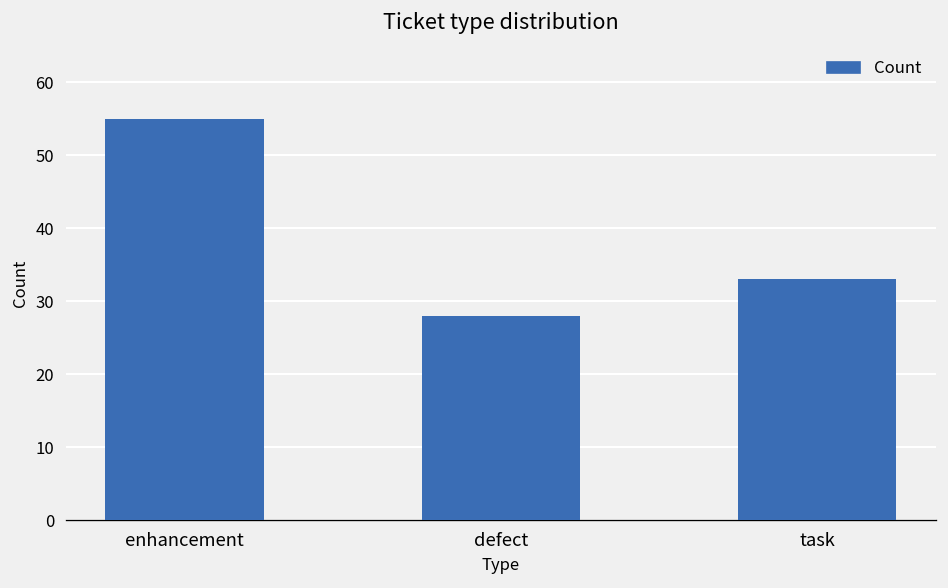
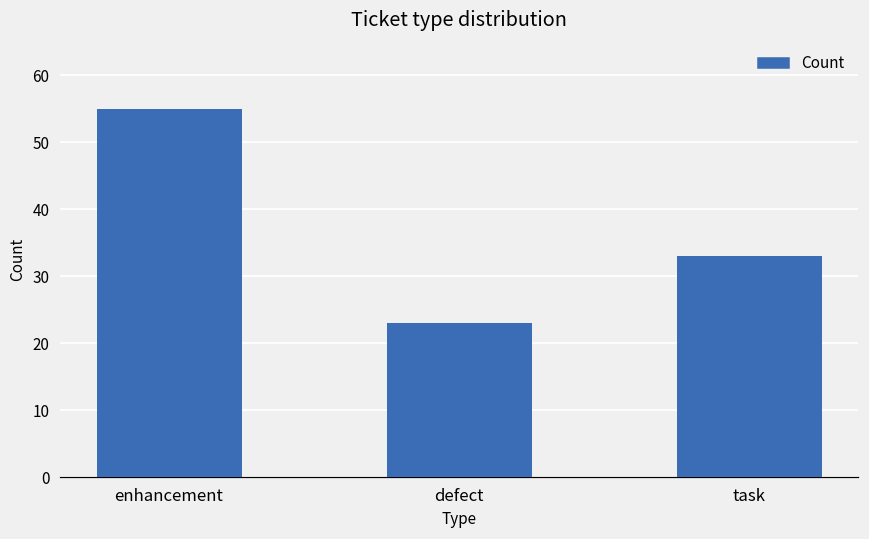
defect: 28 -> 23
